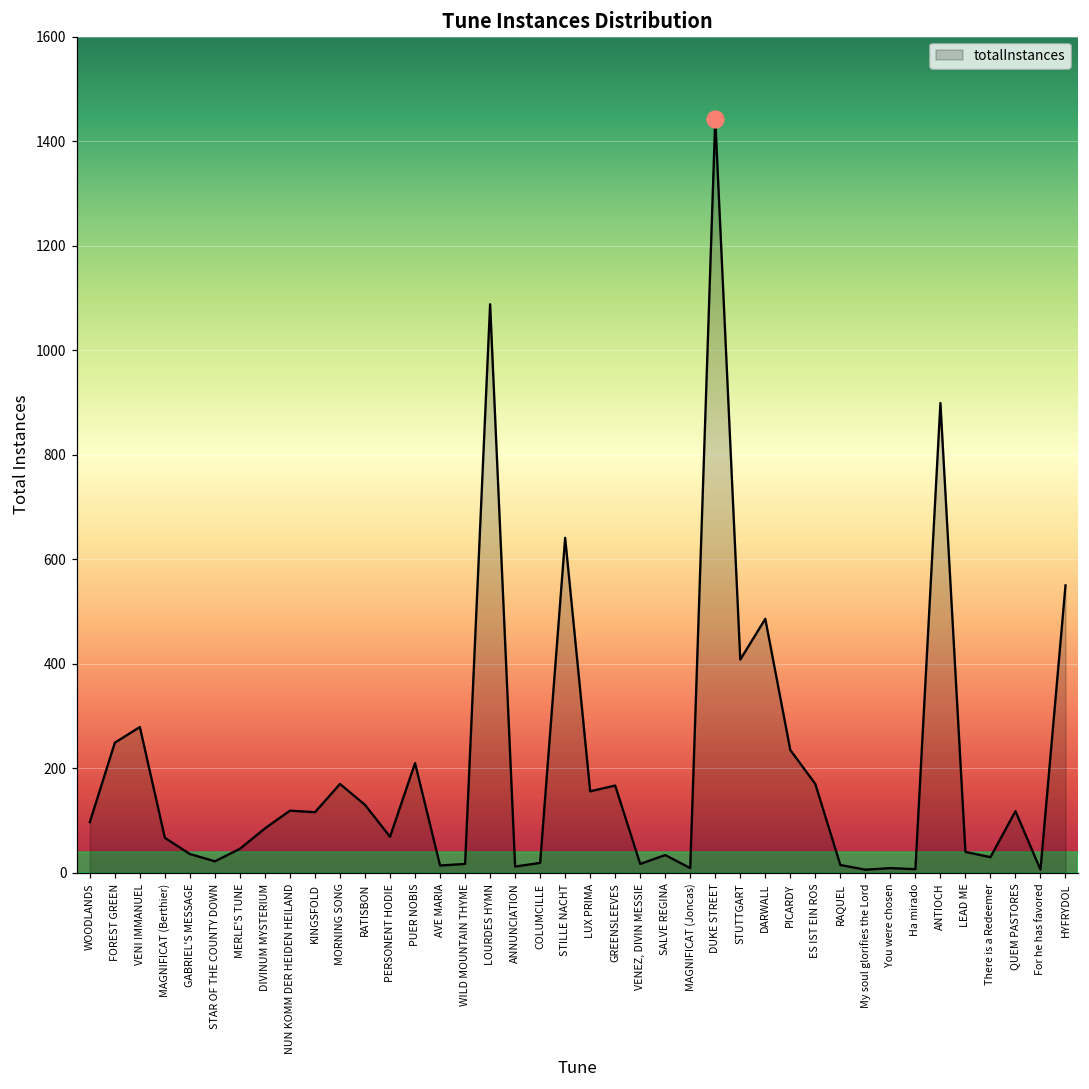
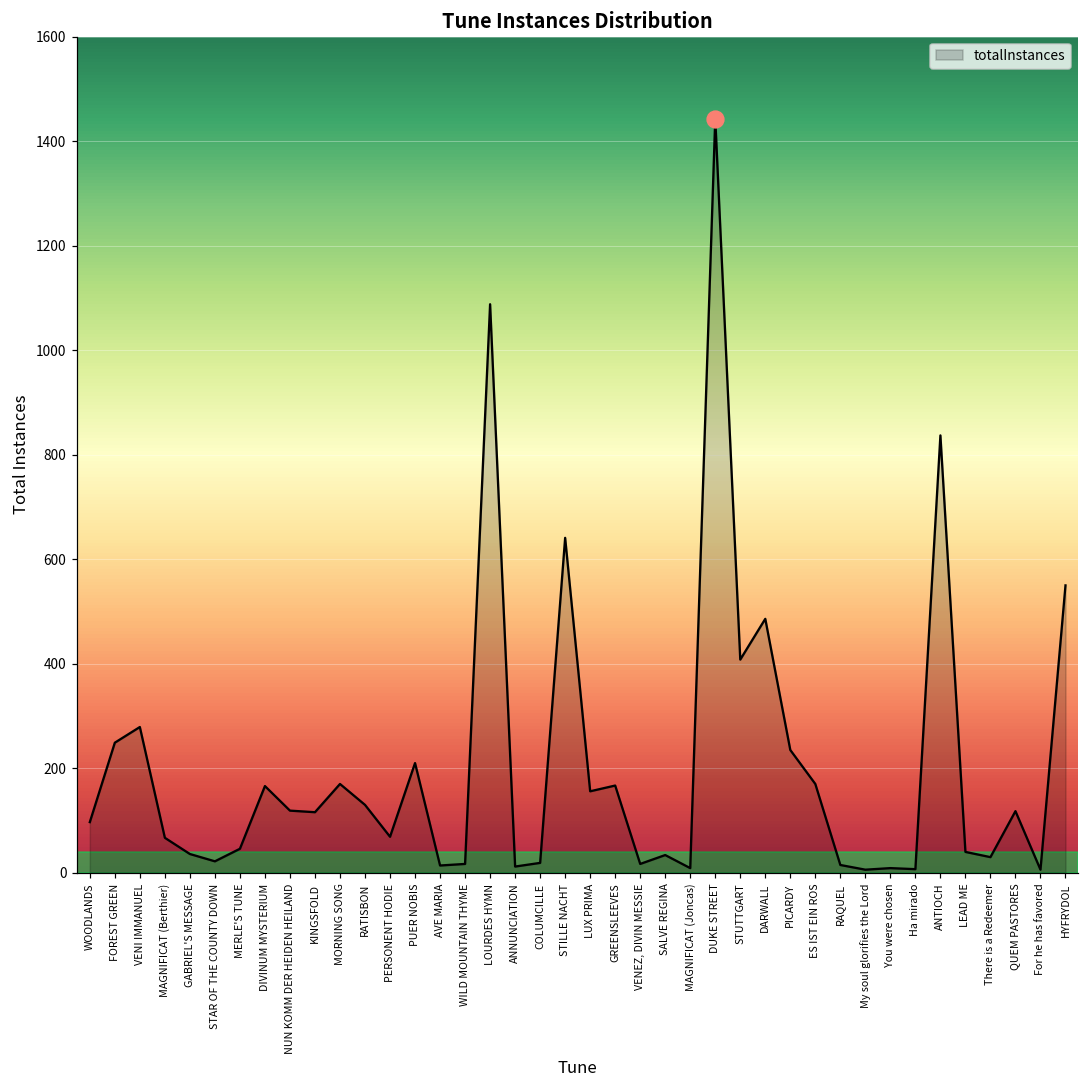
totalInstances, DIVINUM MYSTERIUM: 90 -> 170
totalInstances, ANTIOCH: 900 -> 840
